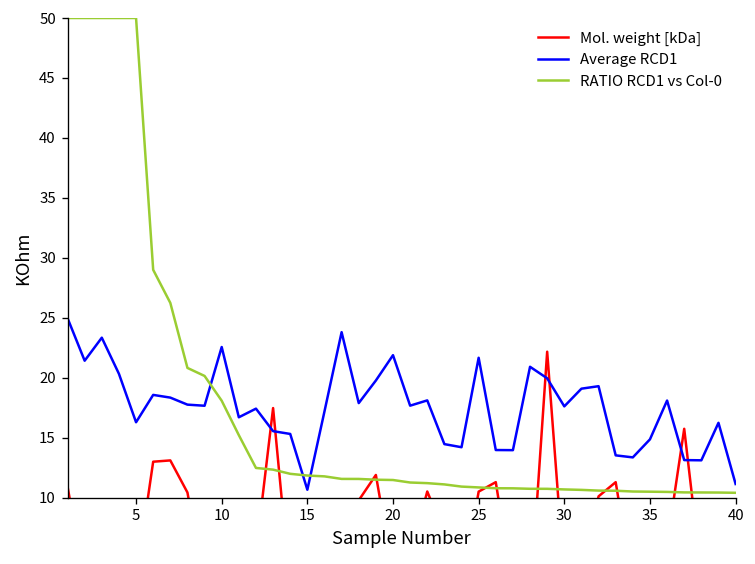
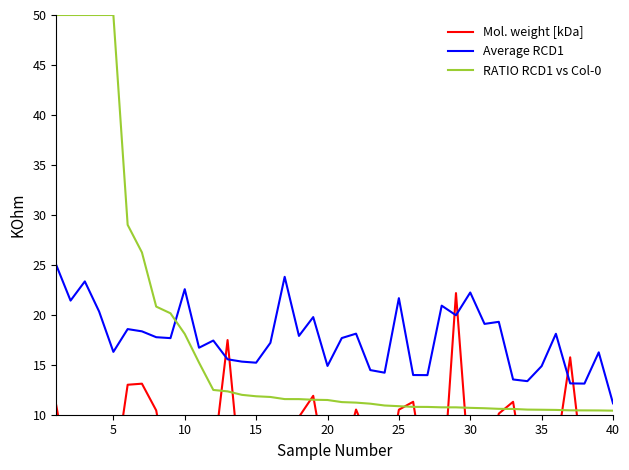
Average RCD1, 15: 11 -> 15
Average RCD1, 20: 22 -> 15
Average RCD1, 30: 18 -> 22
